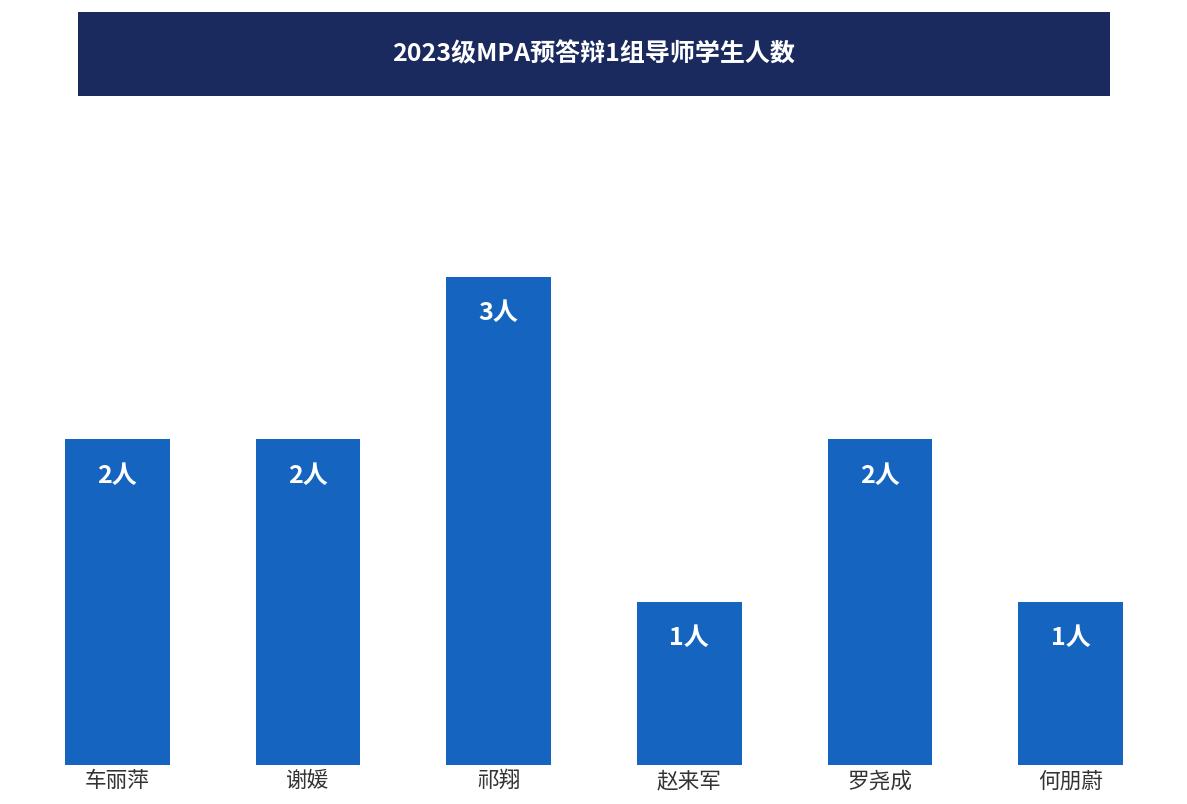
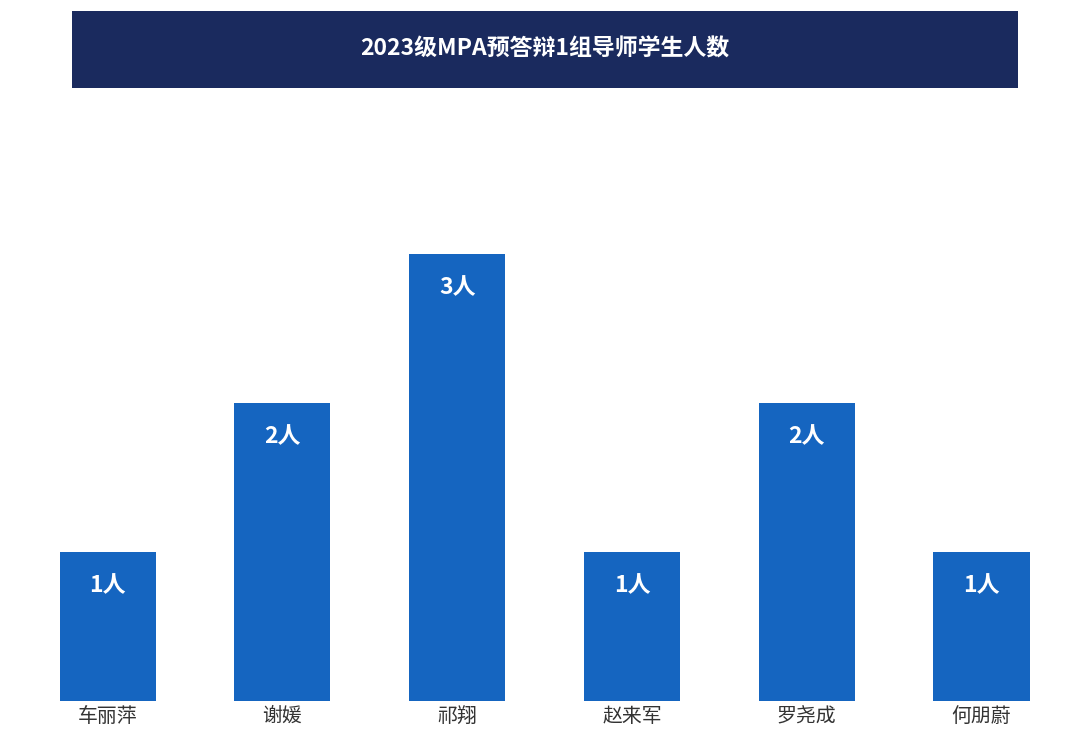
车丽萍: 2人 -> 1人
